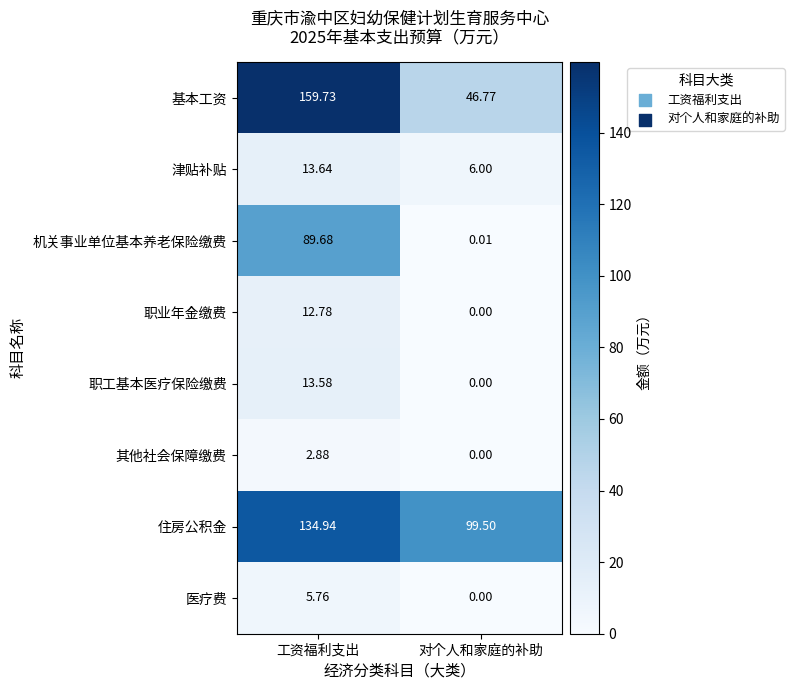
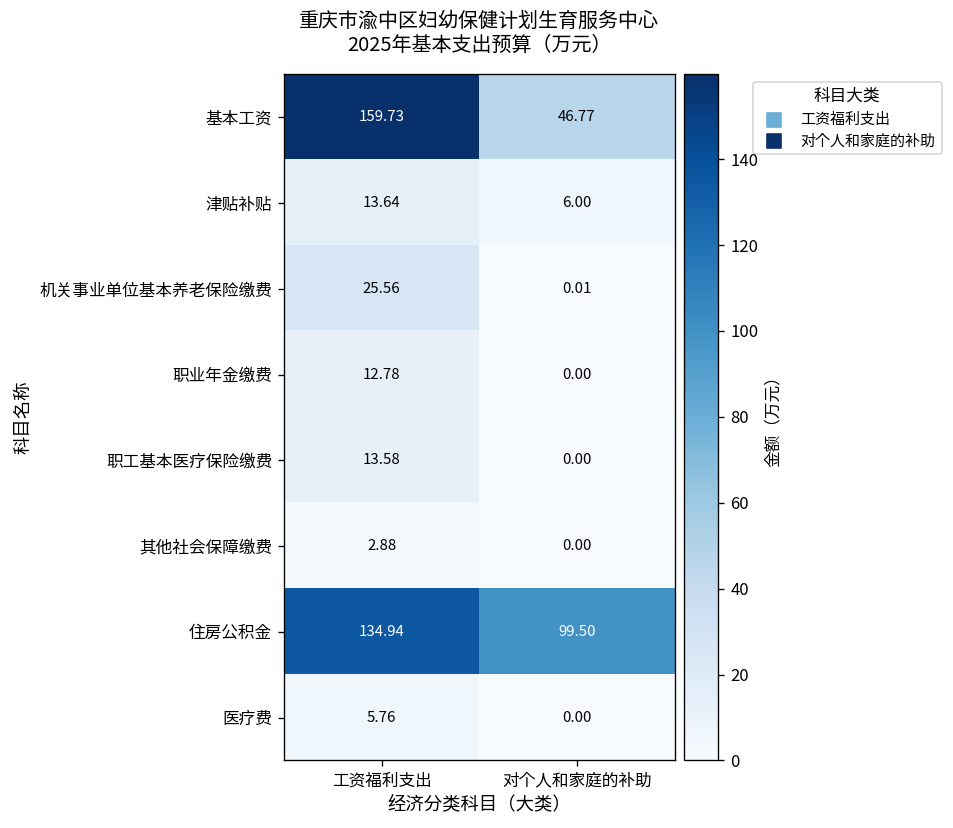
机关事业单位基本养老保险缴费, 工资福利支出: 89.68 -> 25.56
